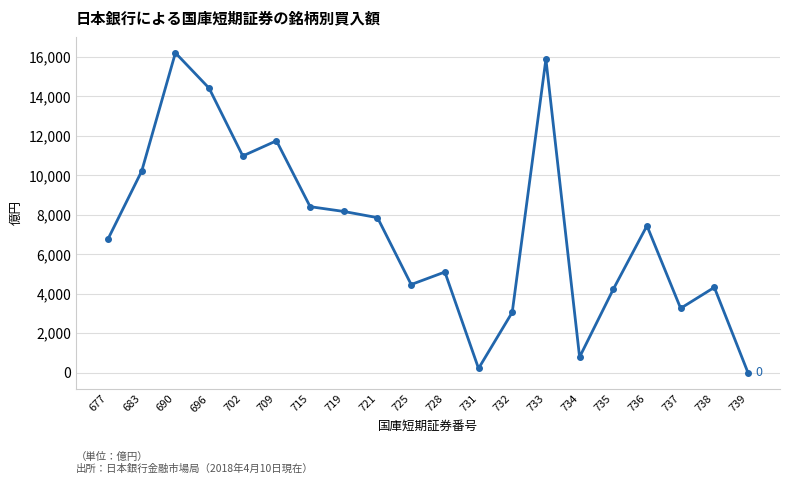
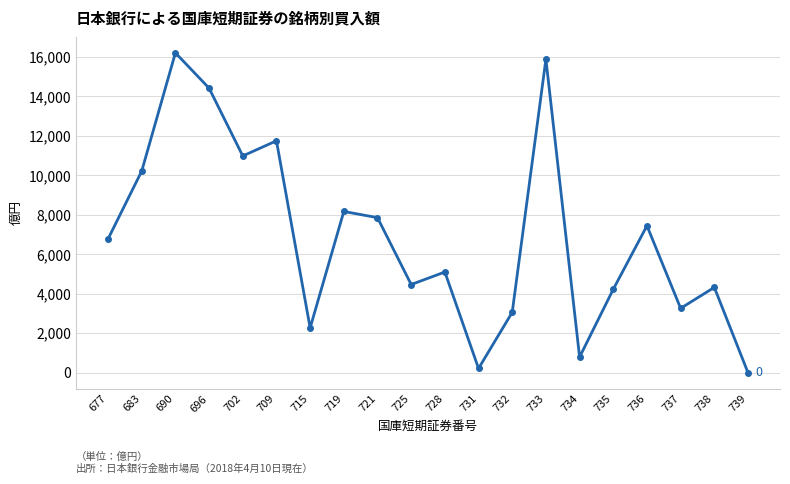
715: 8,400 -> 2,300
